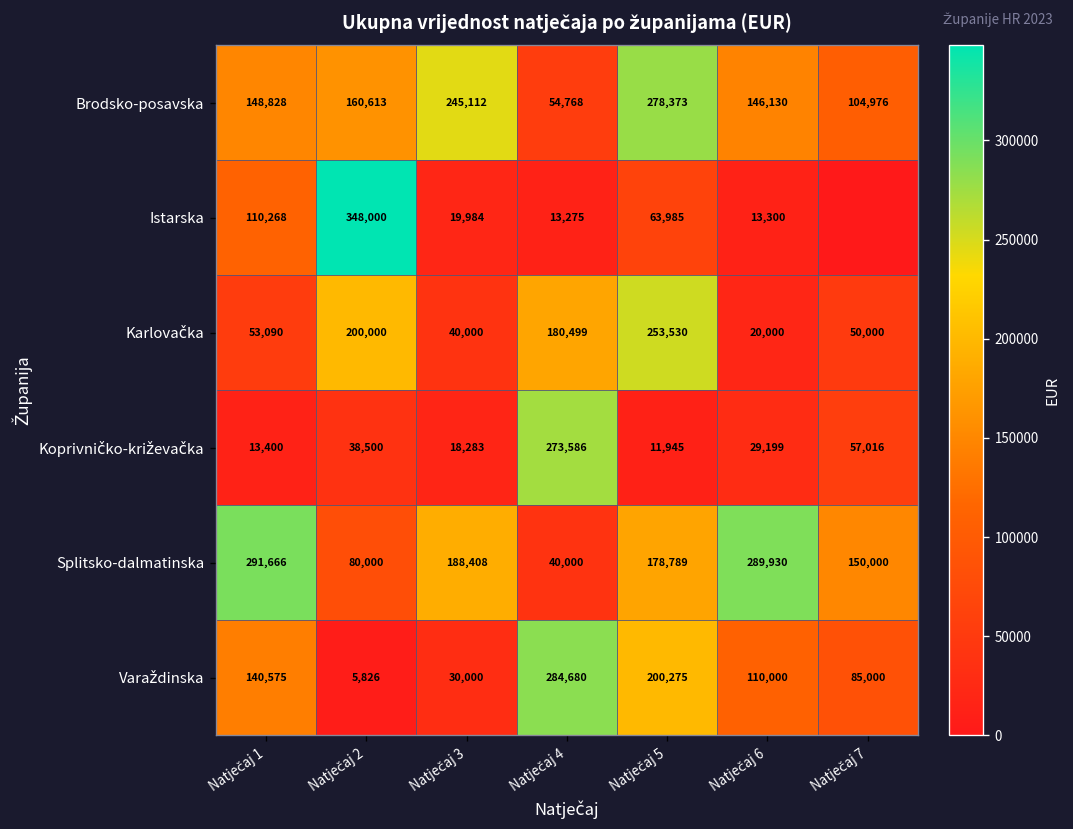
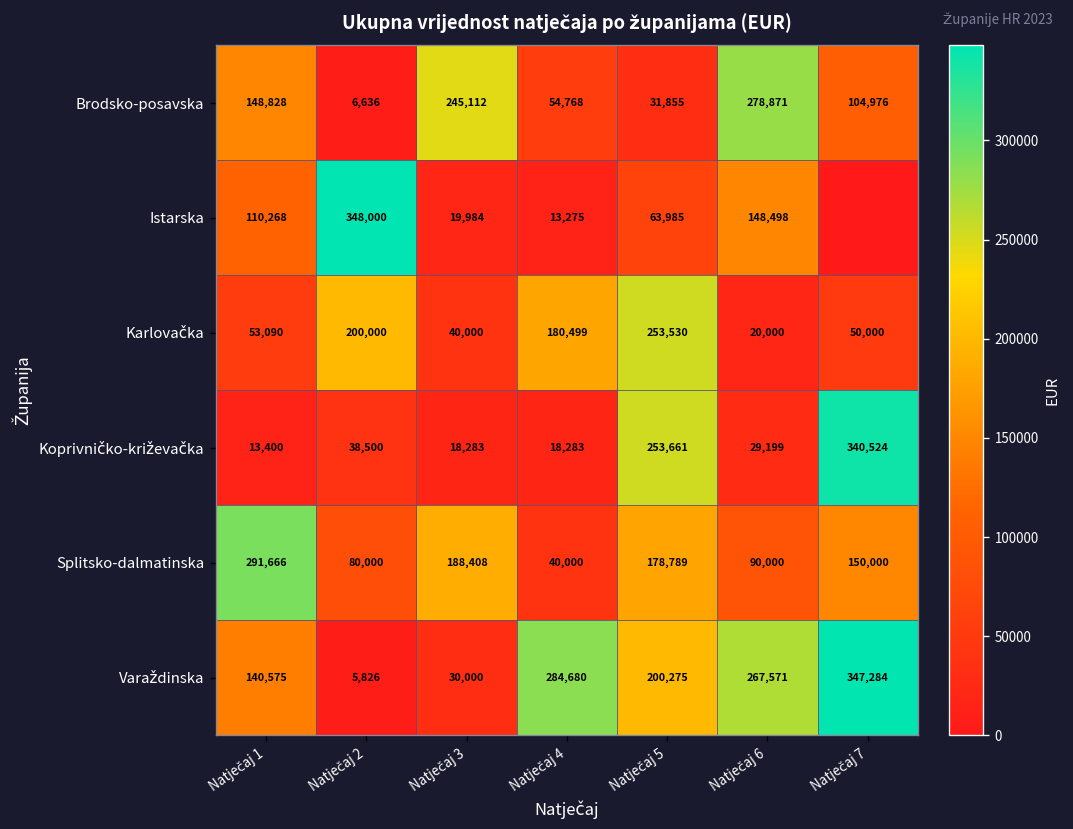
Brodsko-posavska, Natječaj 2: 160,613 -> 6,636
Brodsko-posavska, Natječaj 5: 278,373 -> 31,855
Brodsko-posavska, Natječaj 6: 146,130 -> 278,871
Istarska, Natječaj 6: 13,300 -> 148,498
Koprivničko-križevačka, Natječaj 4: 273,586 -> 18,283
Koprivničko-križevačka, Natječaj 5: 11,945 -> 253,661
Koprivničko-križevačka, Natječaj 7: 57,016 -> 340,524
Splitsko-dalmatinska, Natječaj 6: 289,930 -> 90,000
Varaždinska, Natječaj 6: 110,000 -> 267,571
Varaždinska, Natječaj 7: 85,000 -> 347,284
